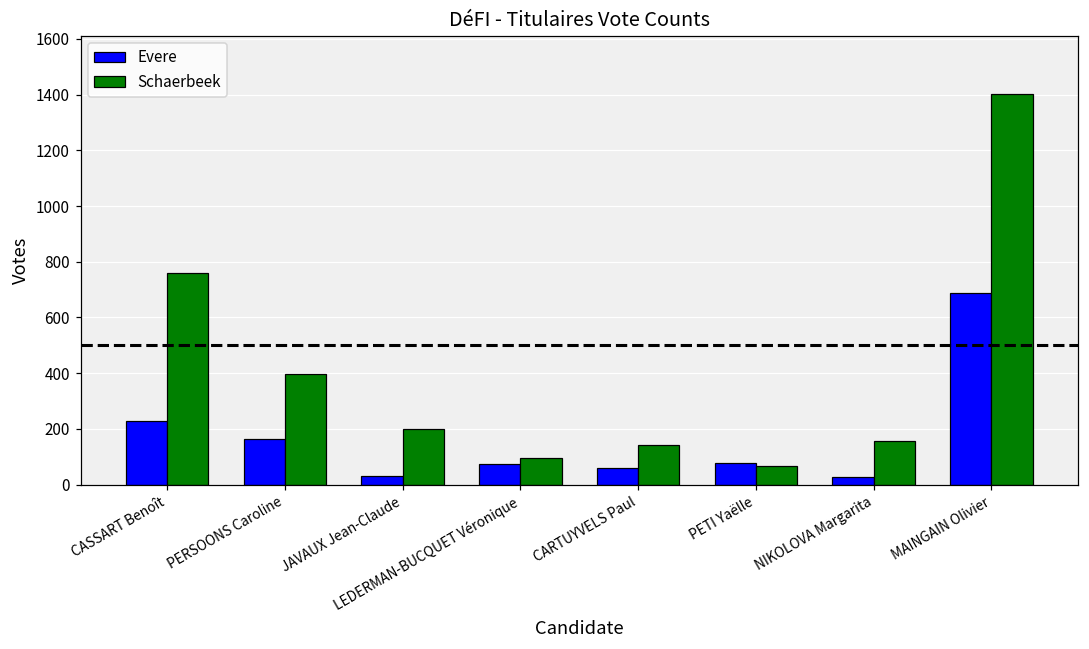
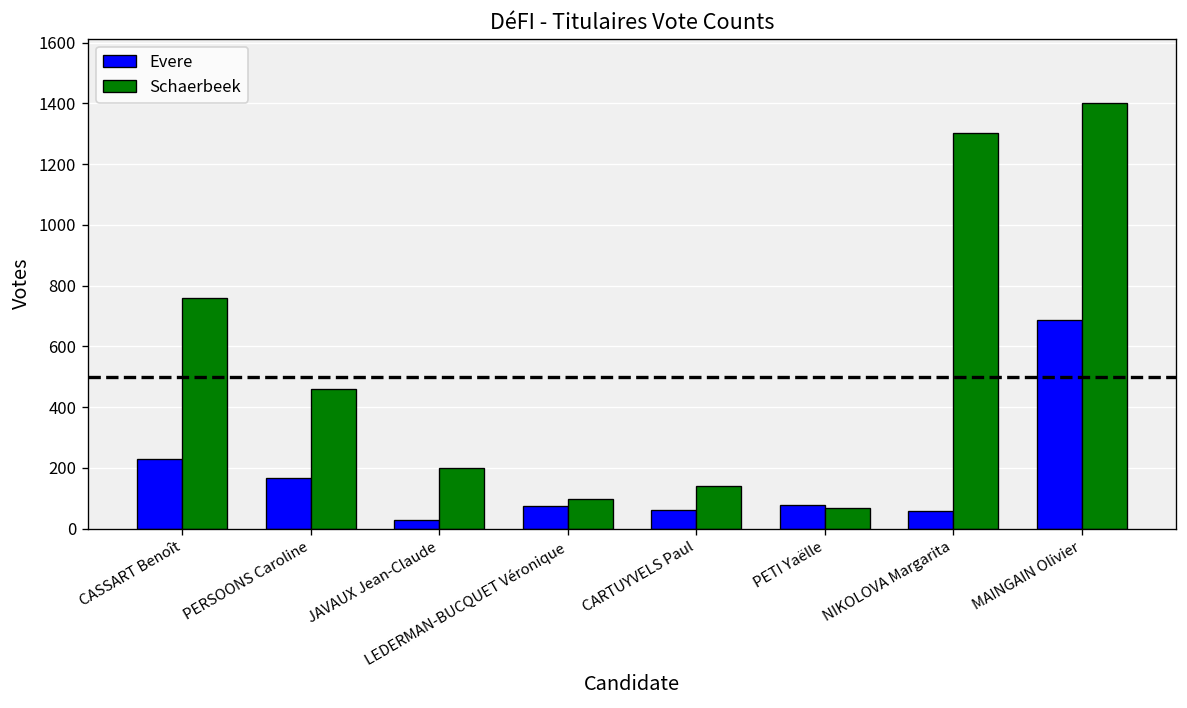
Schaerbeek, PERSOONS Caroline: 400 -> 460
Evere, NIKOLOVA Margarita: 30 -> 60
Schaerbeek, NIKOLOVA Margarita: 160 -> 1300
